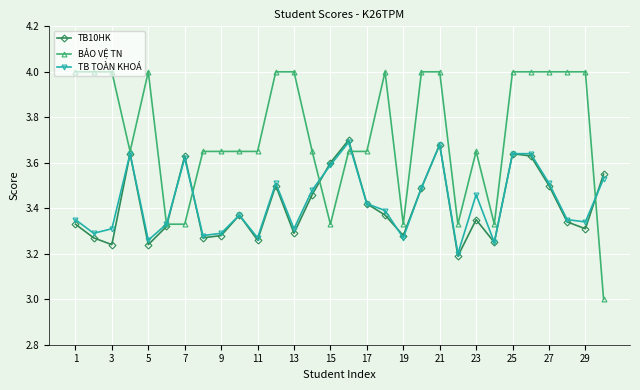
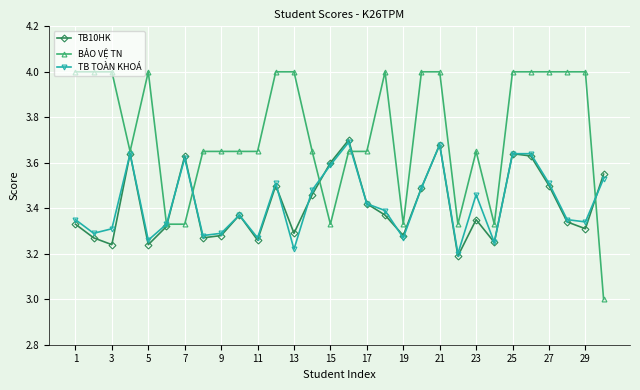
TB TOÀN KHOÁ, 13: 3.31 -> 3.22
